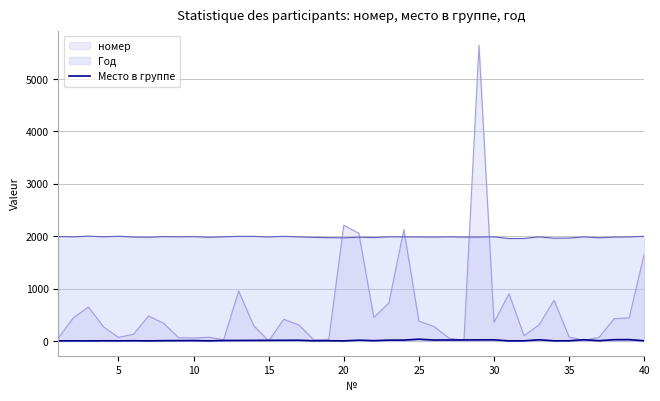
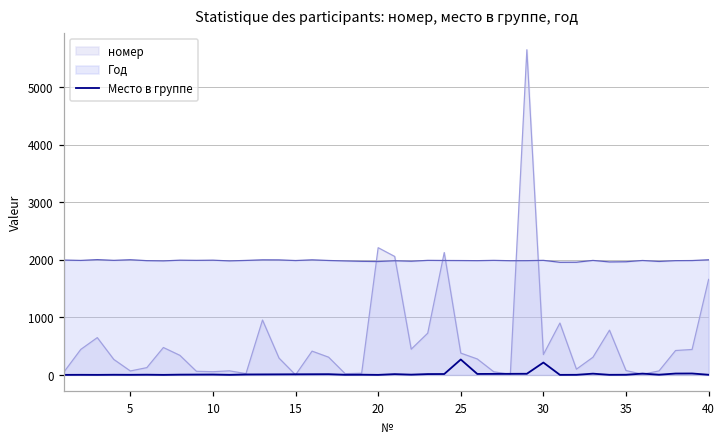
Место в группе, 25: 0 -> 300
Место в группе, 30: 0 -> 200
